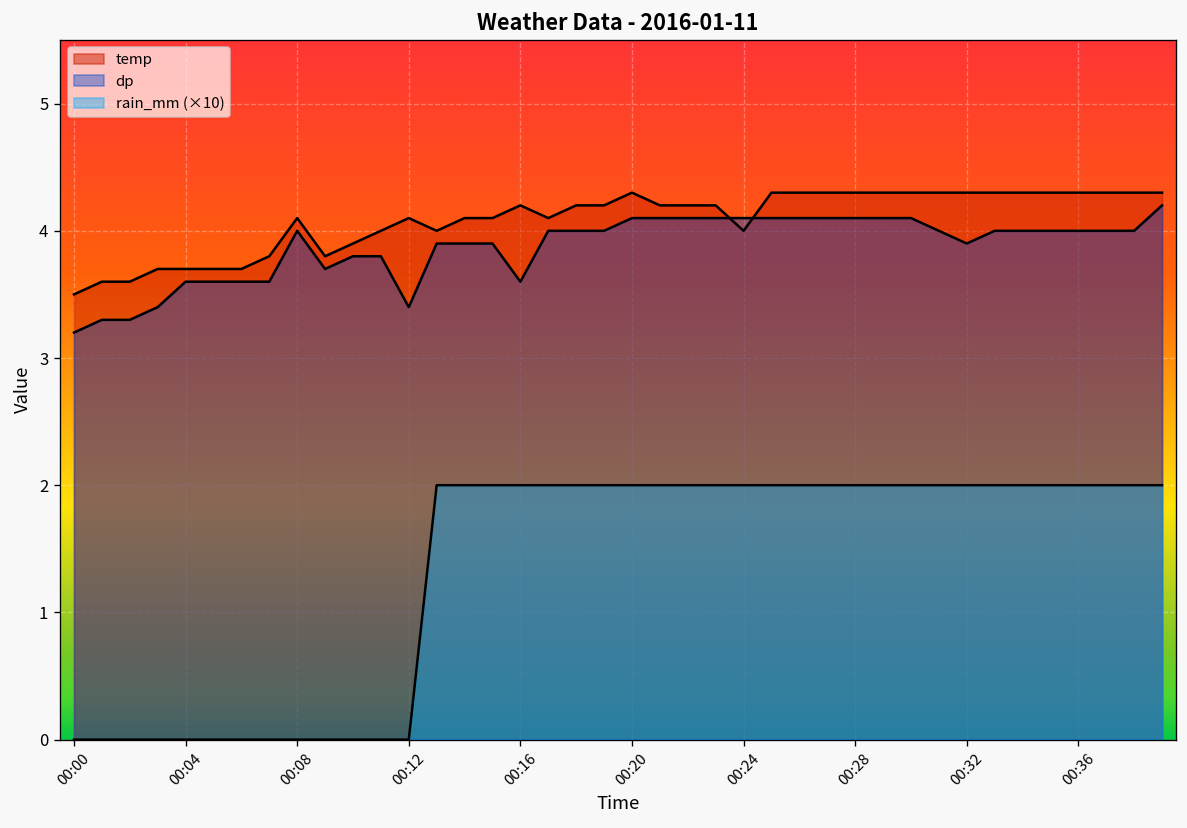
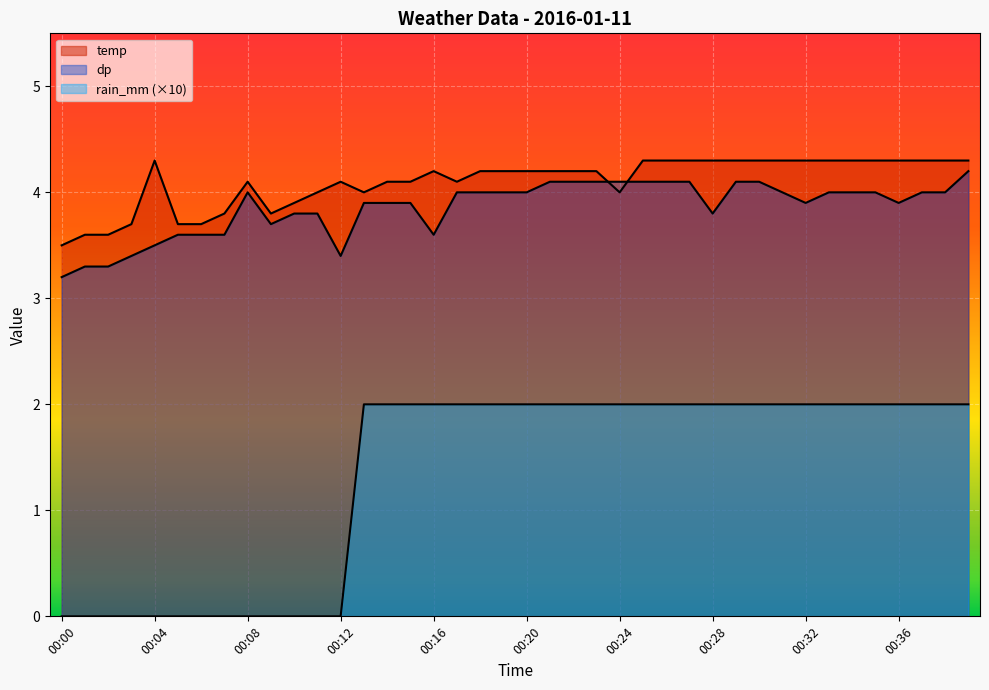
temp, 00:04: 3.7 -> 4.3
dp, 00:04: 3.6 -> 3.5
temp, 00:20: 4.3 -> 4.2
dp, 00:20: 4.1 -> 4.0
dp, 00:28: 4.1 -> 3.8
dp, 00:36: 4.0 -> 3.9
